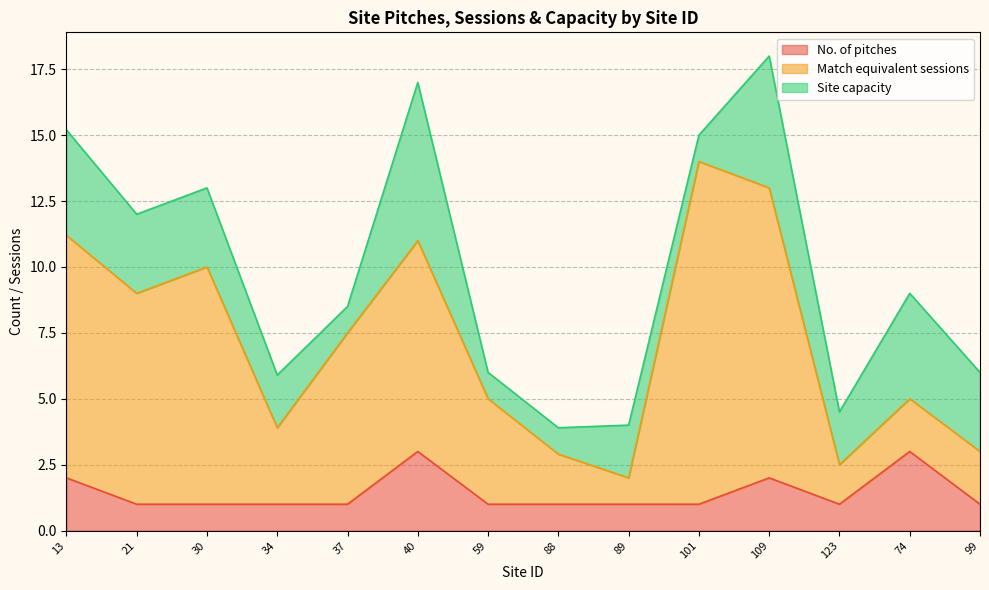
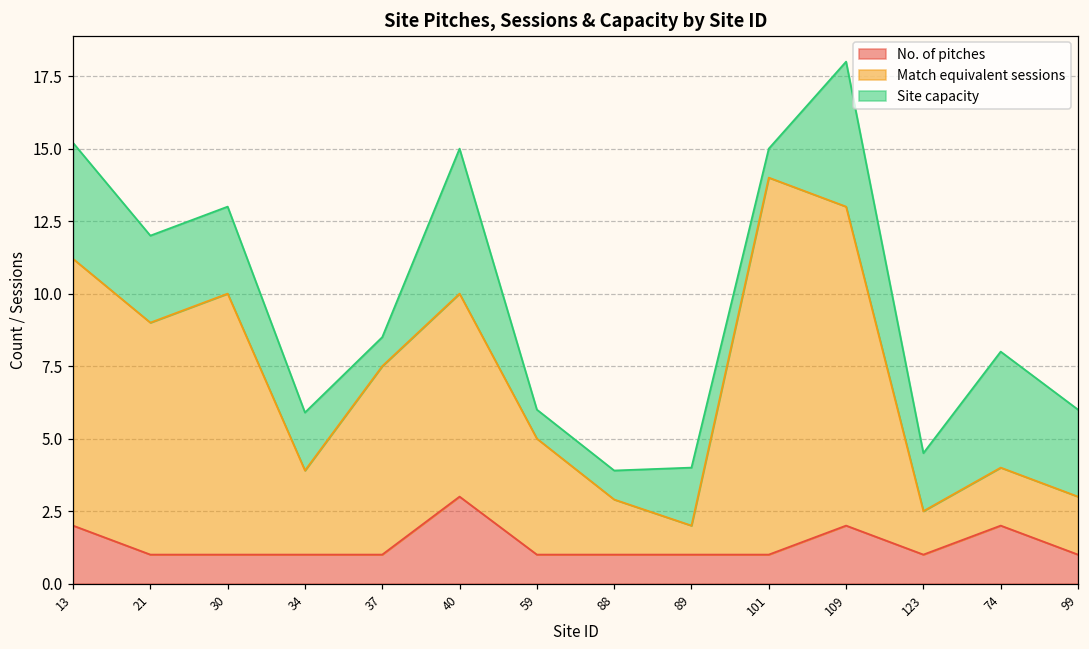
Match equivalent sessions, 40: 8 -> 7
Site capacity, 40: 6 -> 5
No. of pitches, 74: 3 -> 2
